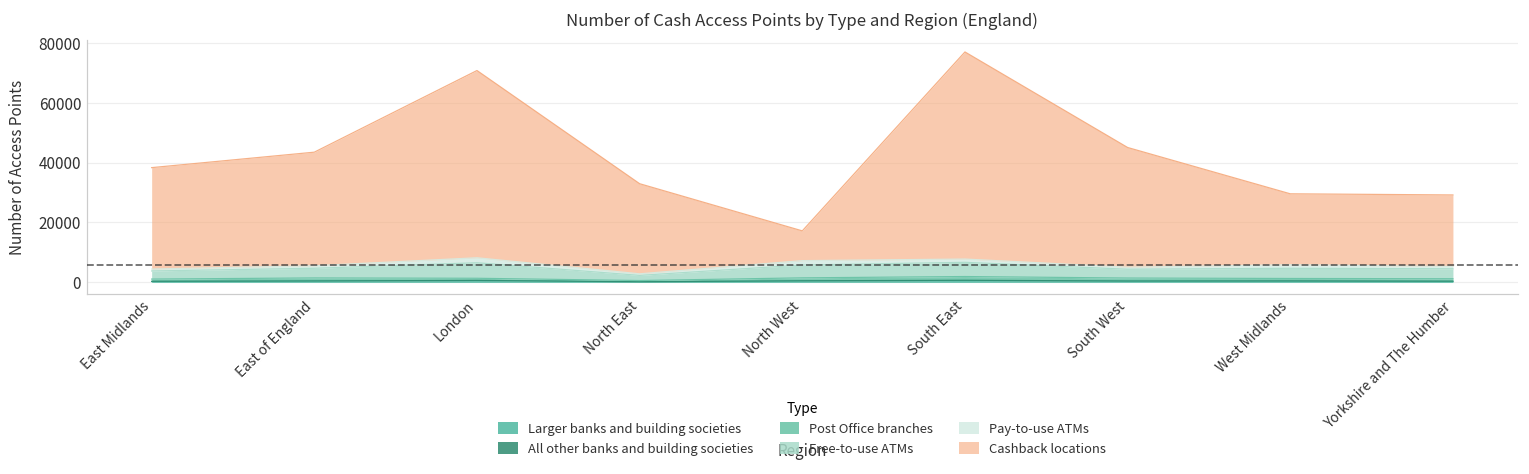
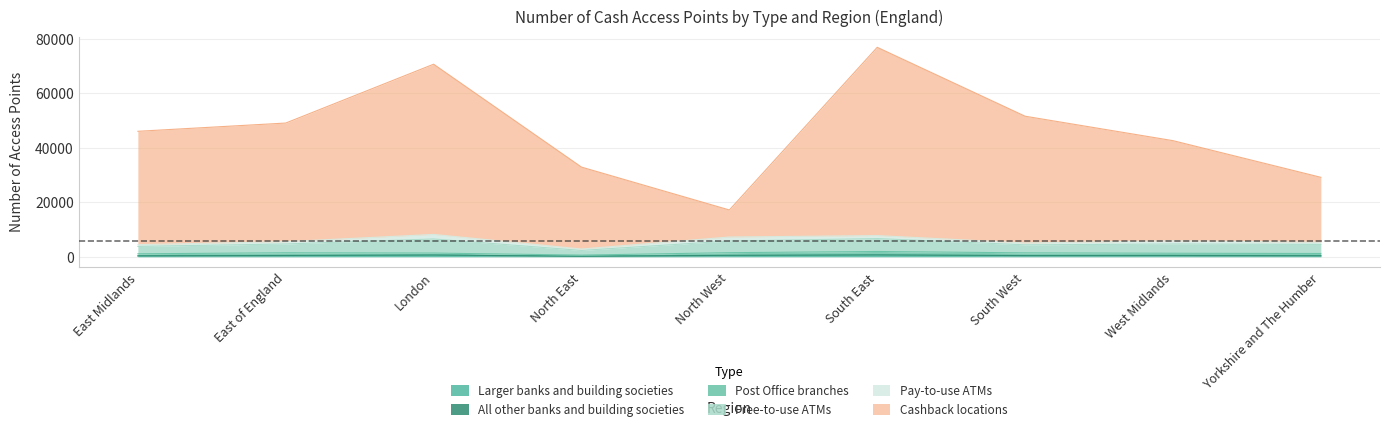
Cashback locations, East Midlands: 34000 -> 42000
Cashback locations, East of England: 38000 -> 44000
Cashback locations, South West: 40000 -> 47000
Cashback locations, West Midlands: 24000 -> 37000
